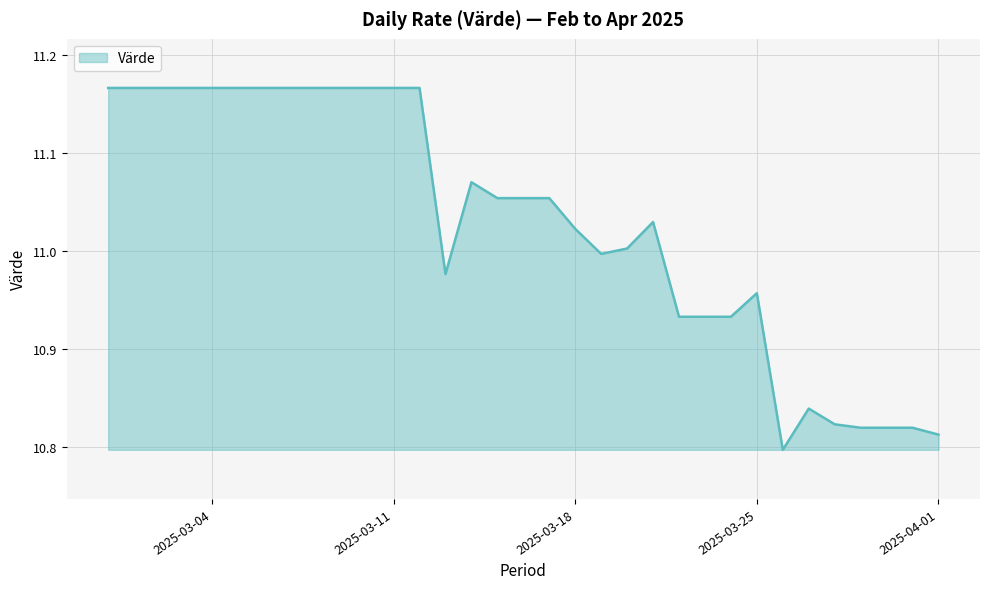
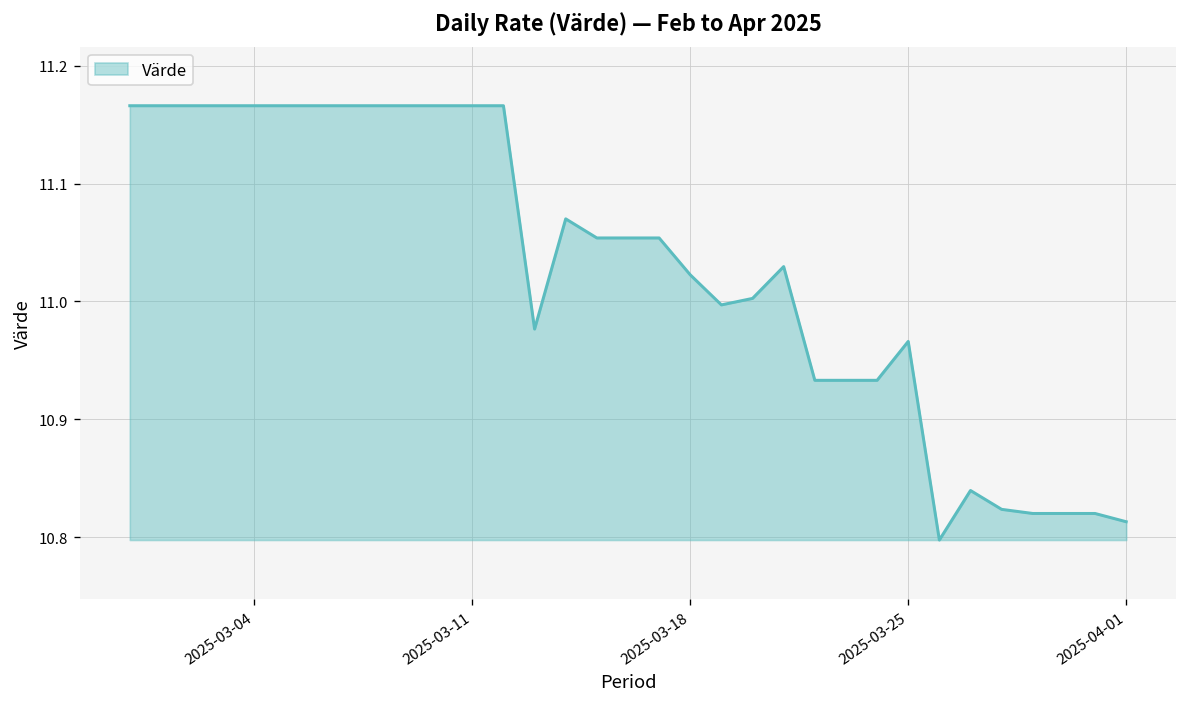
2025-03-25: 10.96 -> 10.97
